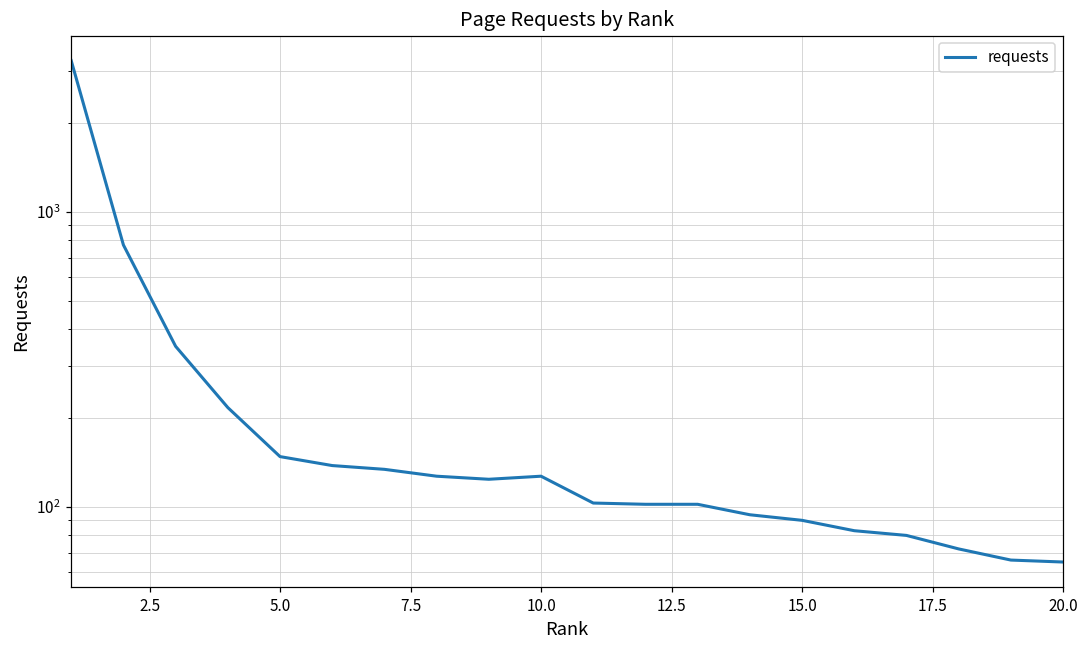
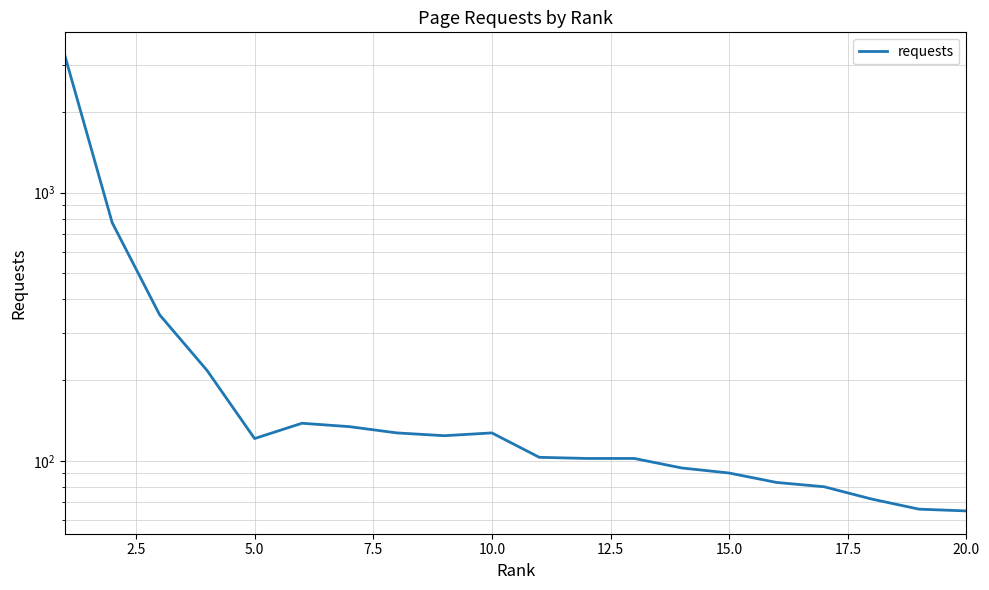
5.0: 150 -> 120
